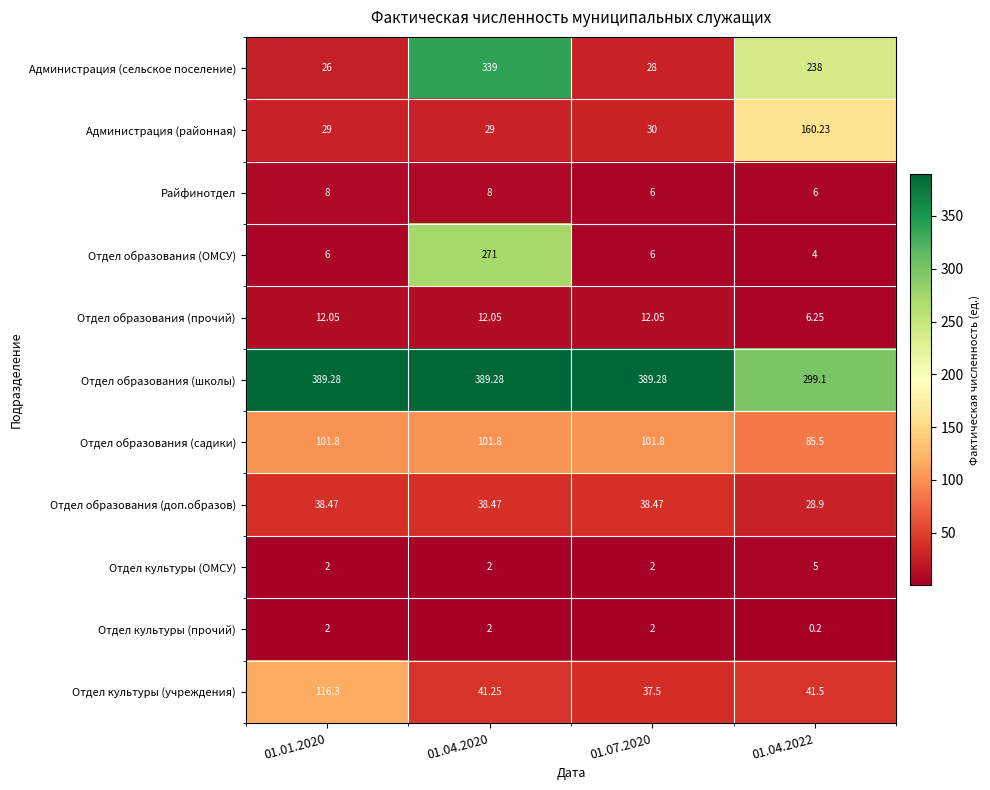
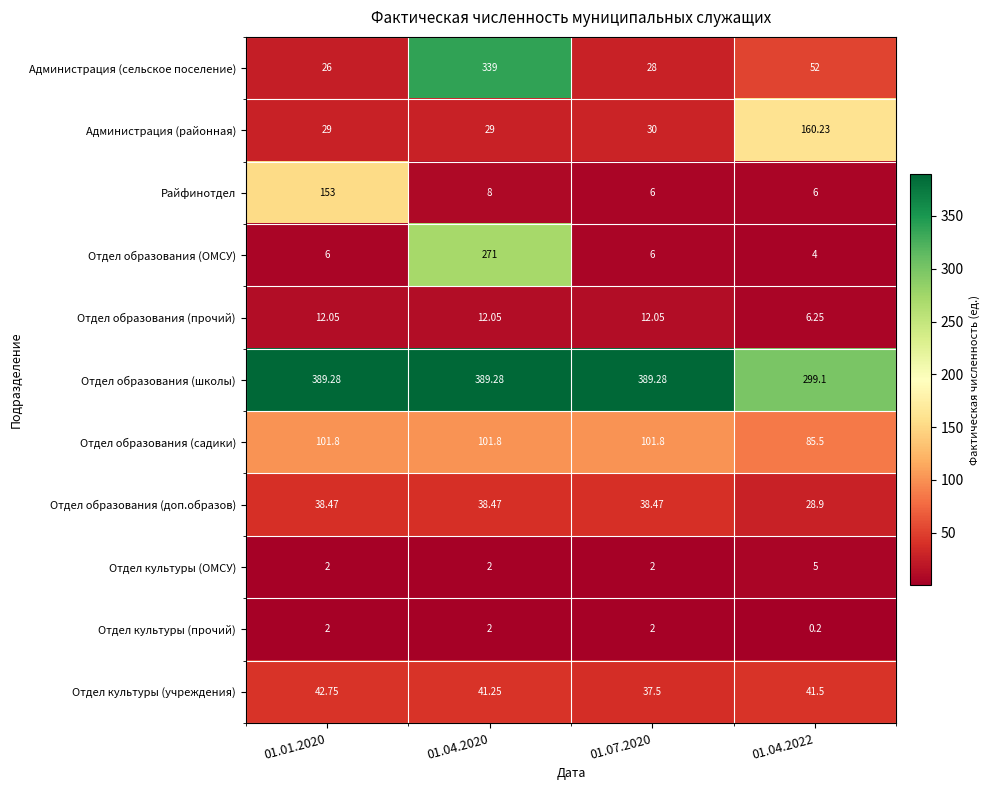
Администрация (сельское поселение), 01.04.2022: 238 -> 52
Райфинотдел, 01.01.2020: 8 -> 153
Отдел культуры (учреждения), 01.01.2020: 116.3 -> 42.75
